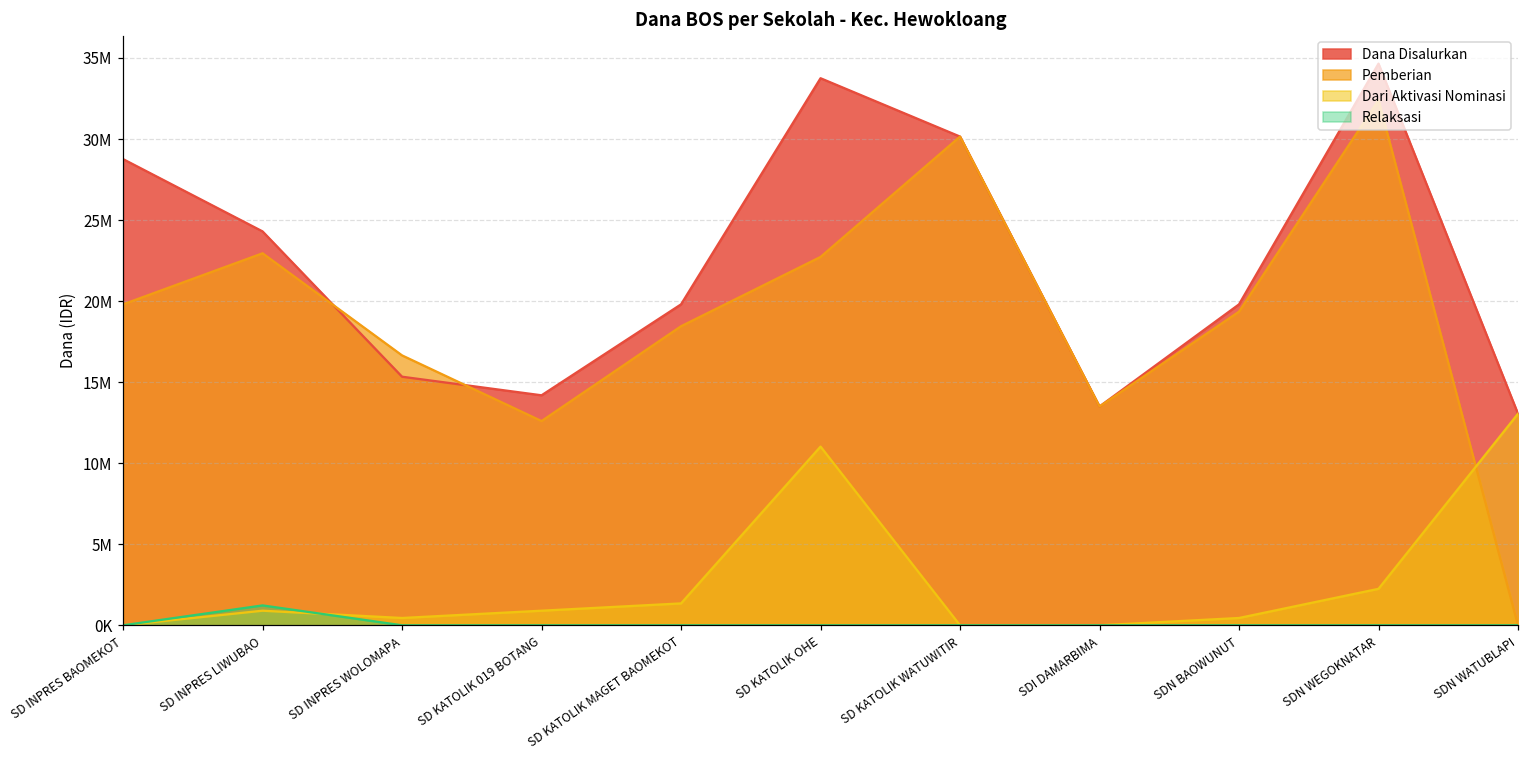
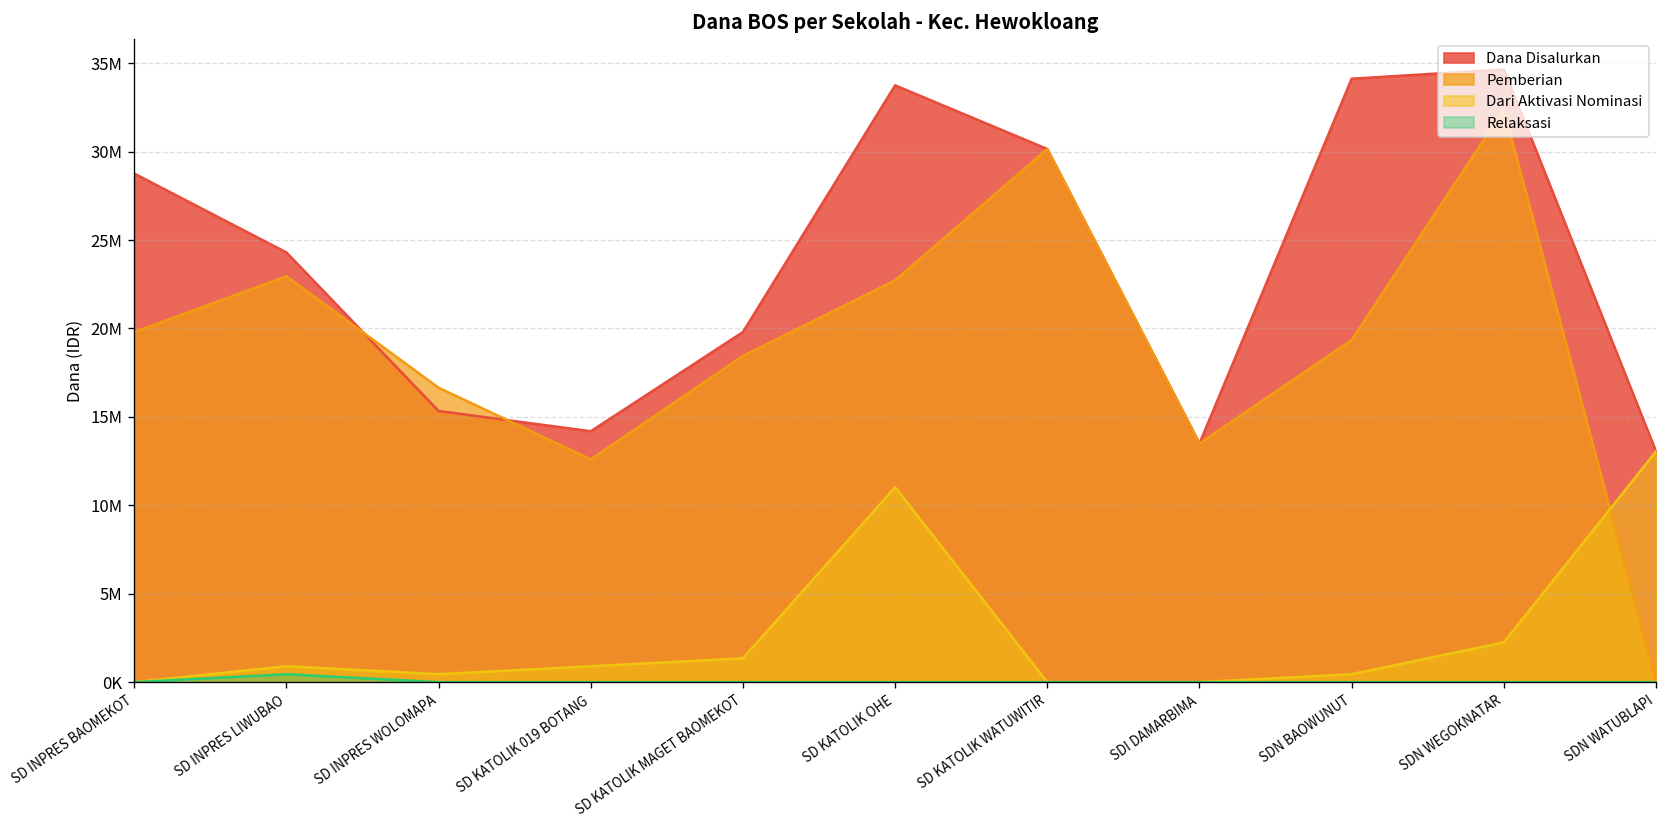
Relaksasi, SD INPRES LIWUBAO: 1200000 -> 500000
Dana Disalurkan, SDN BAOWUNUT: 19800000 -> 34100000
